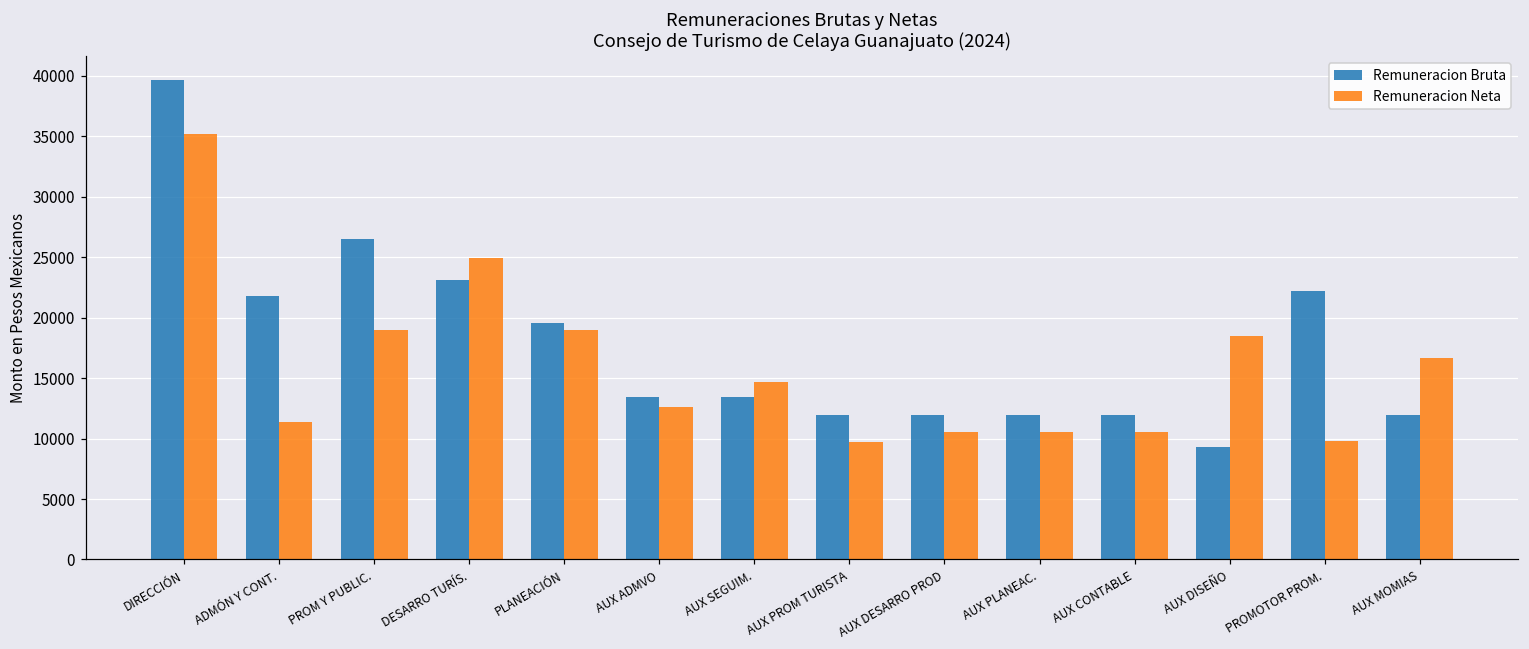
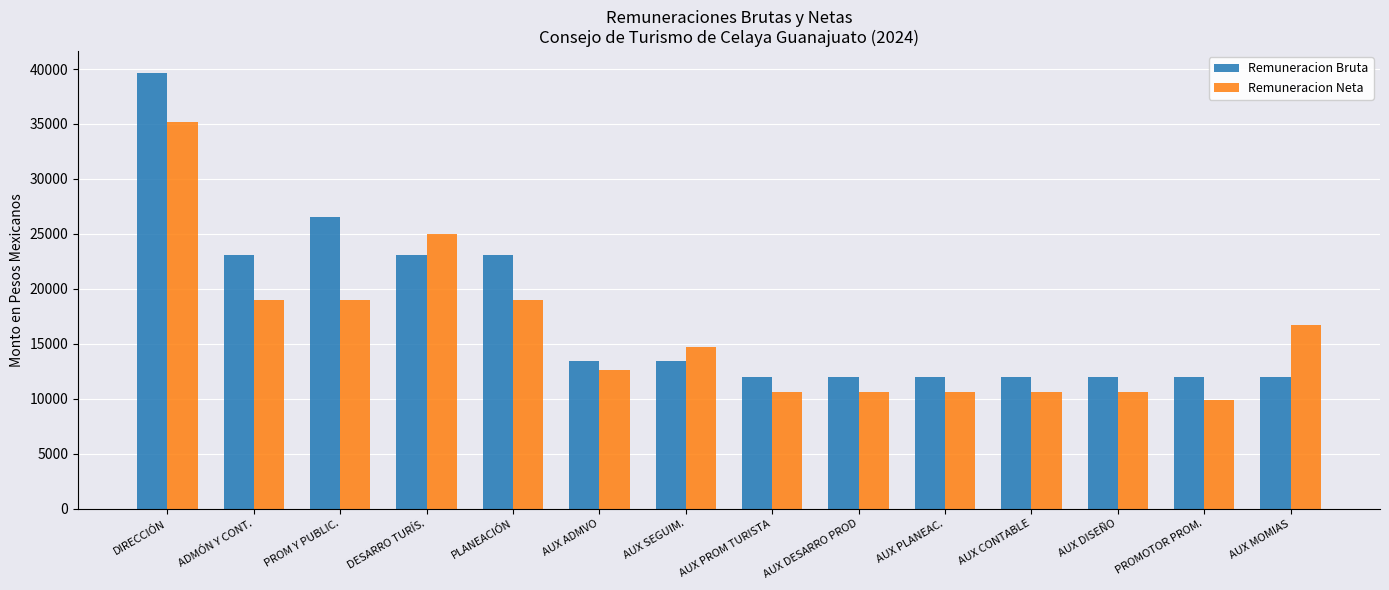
Remuneracion Bruta, ADMÓN Y CONT.: 21800 -> 23100
Remuneracion Neta, ADMÓN Y CONT.: 11400 -> 19000
Remuneracion Bruta, PLANEACIÓN: 19600 -> 23100
Remuneracion Neta, AUX PROM TURISTA: 9800 -> 10600
Remuneracion Bruta, AUX DISEÑO: 9300 -> 12000
Remuneracion Neta, AUX DISEÑO: 18500 -> 10600
Remuneracion Bruta, PROMOTOR PROM.: 22200 -> 12000
